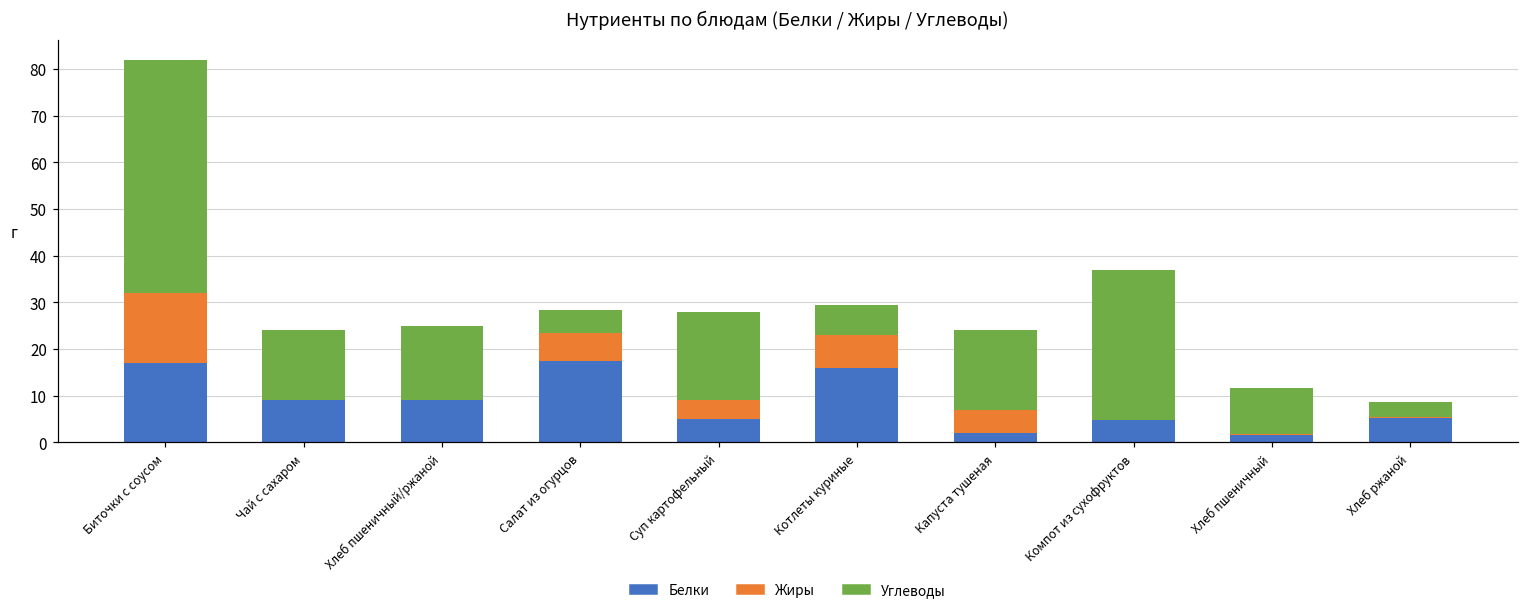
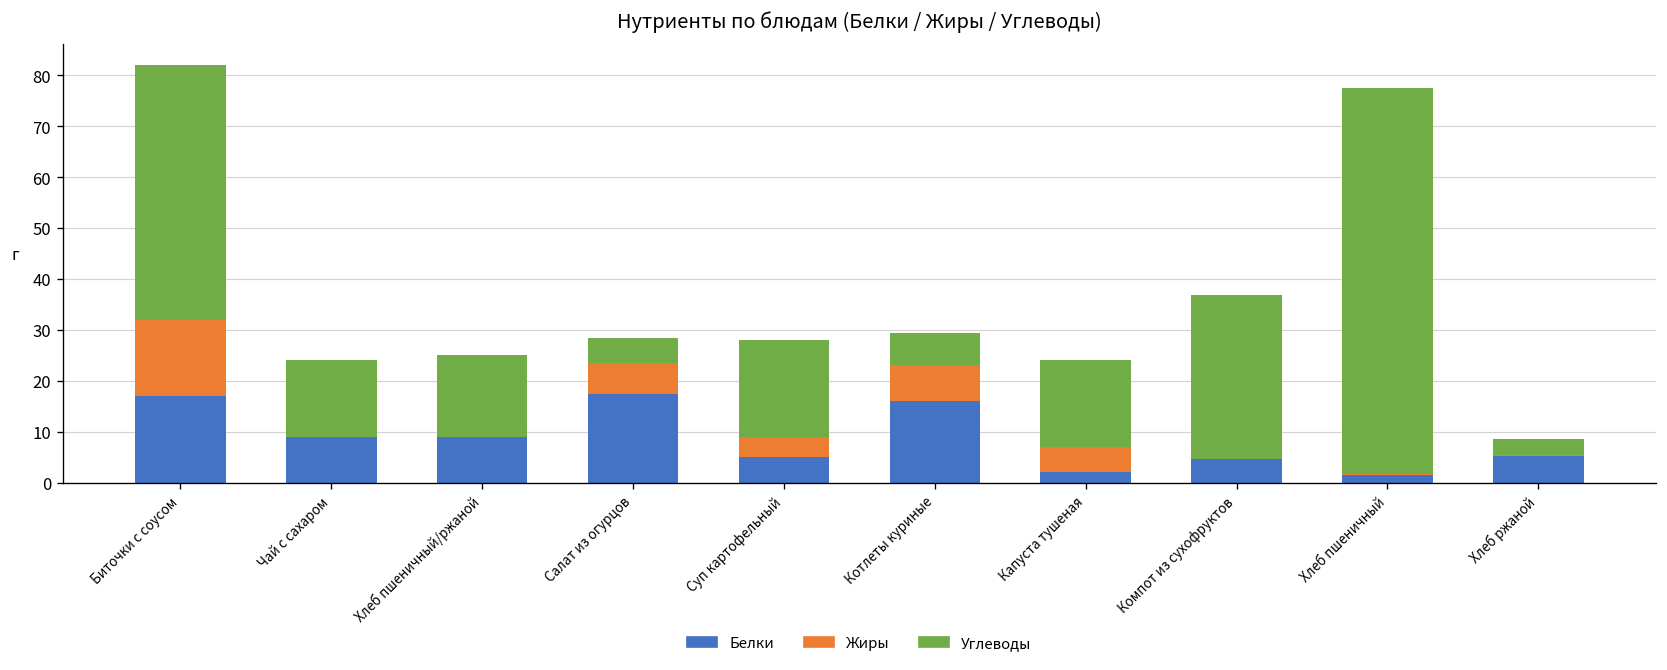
Углеводы, Хлеб пшеничный: 10 -> 76
